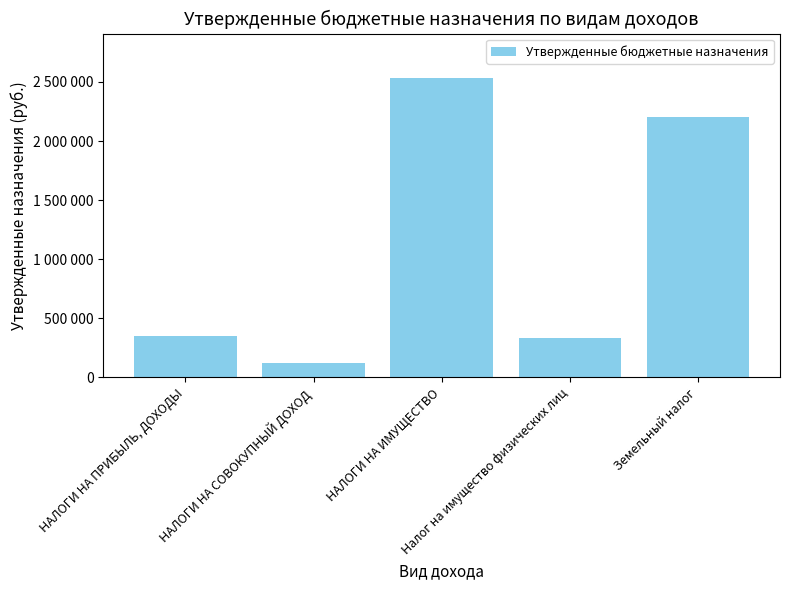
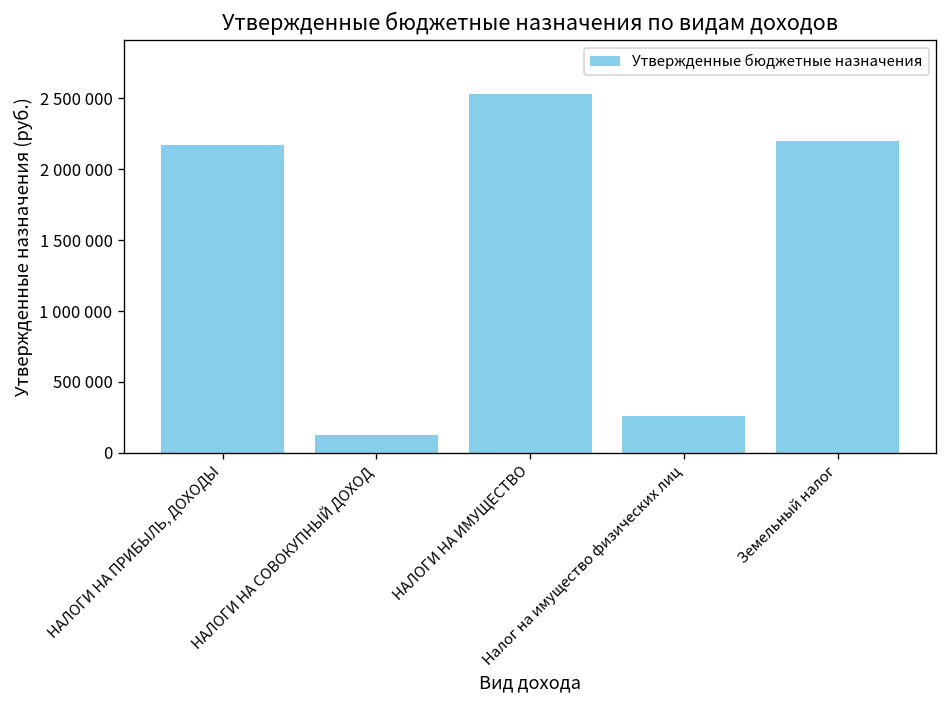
НАЛОГИ НА ПРИБЫЛЬ, ДОХОДЫ: 350000 -> 2170000
Налог на имущество физических лиц: 330000 -> 260000
